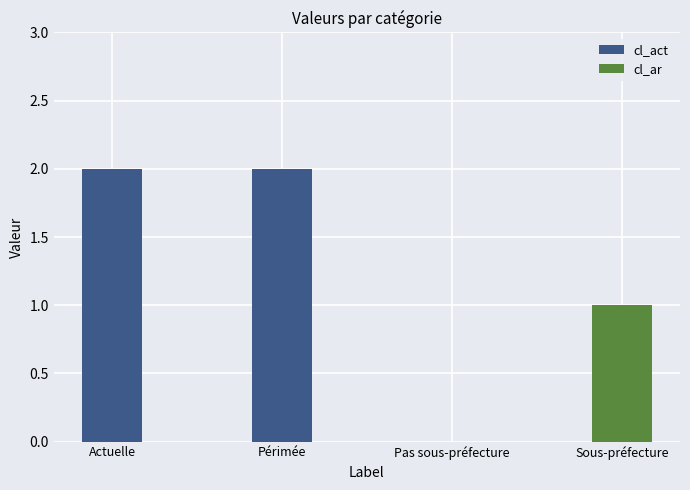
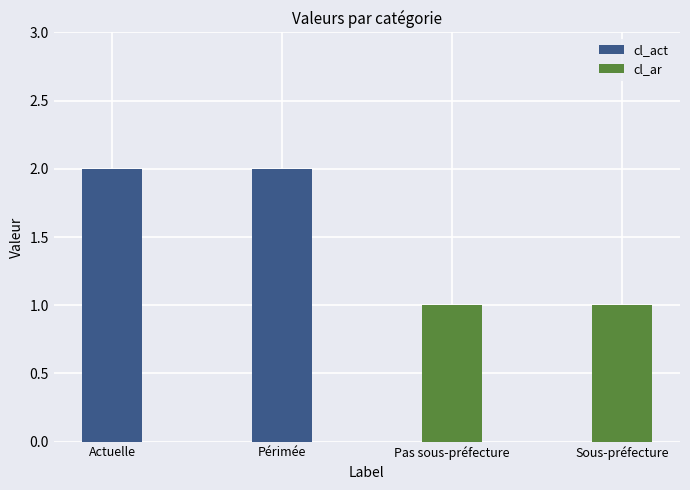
cl_ar, Pas sous-préfecture: 0 -> 1
